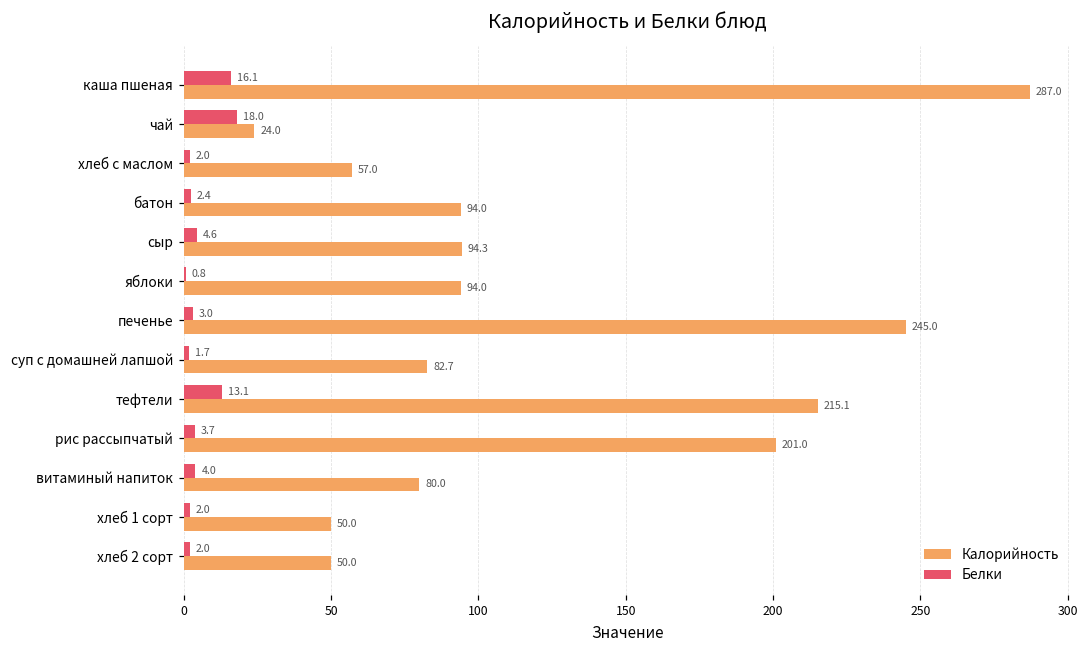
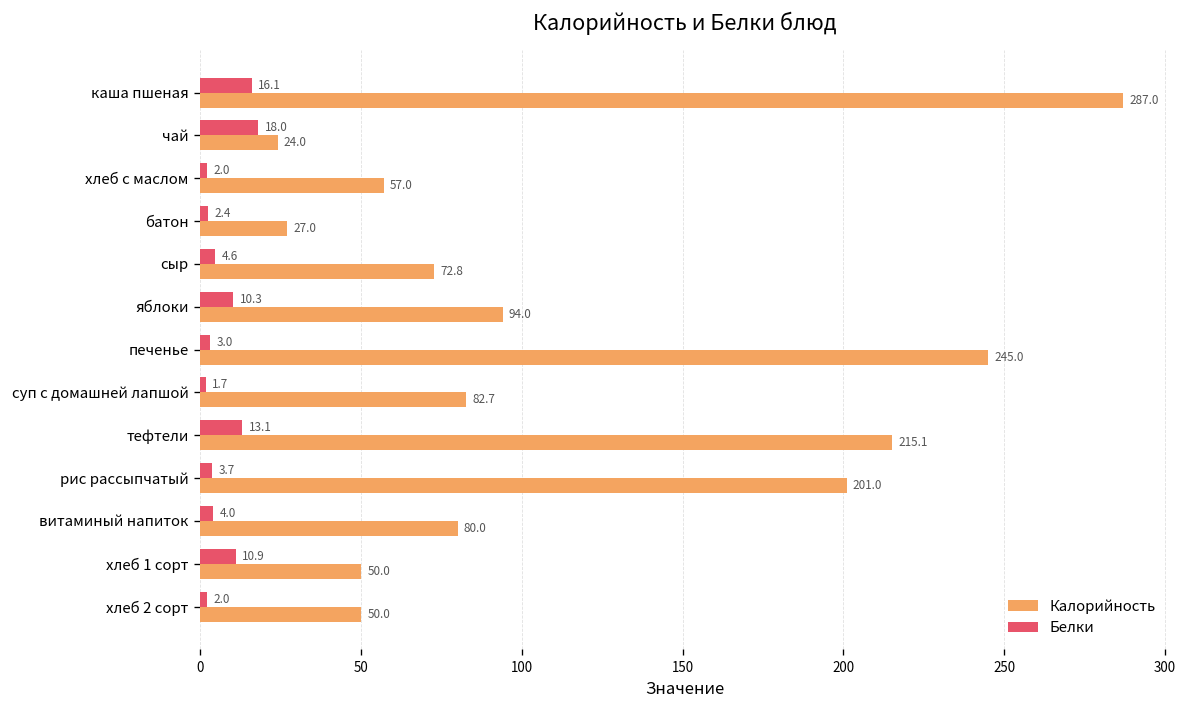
Калорийность, батон: 94.0 -> 27.0
Калорийность, сыр: 94.3 -> 72.8
Белки, яблоки: 0.8 -> 10.3
Белки, хлеб 1 сорт: 2.0 -> 10.9
